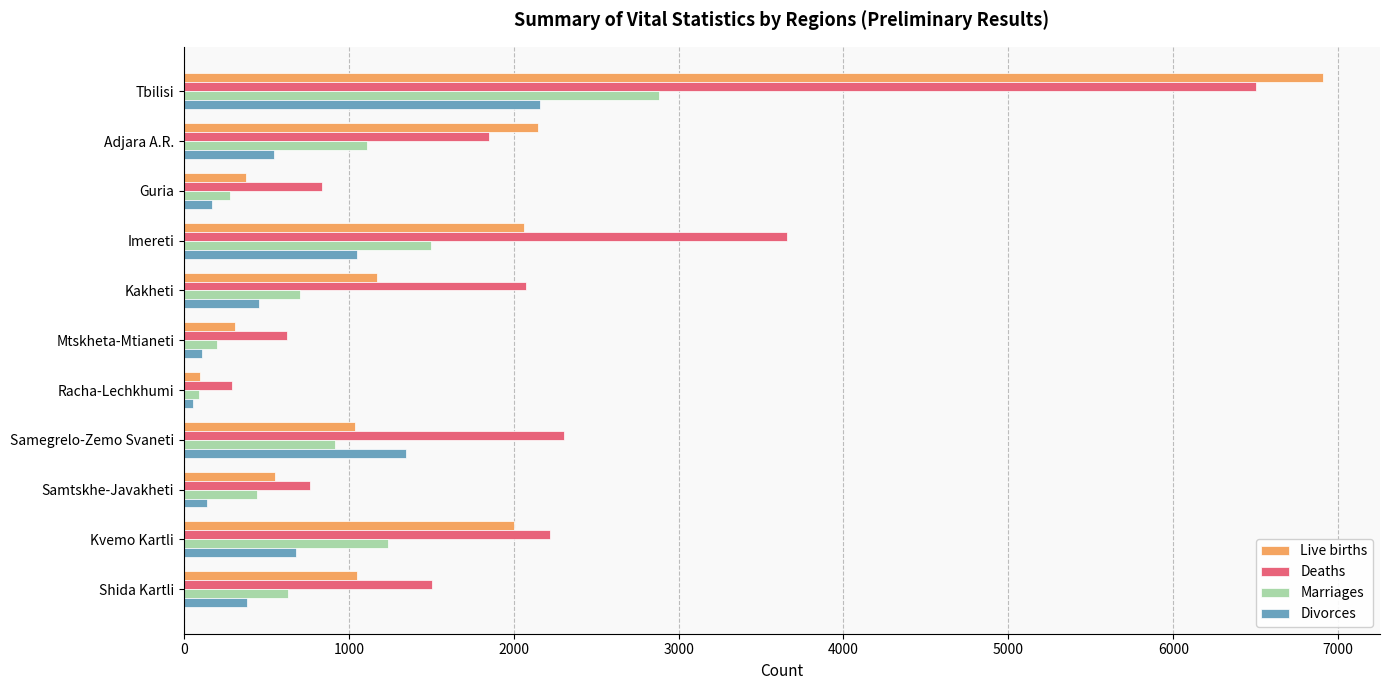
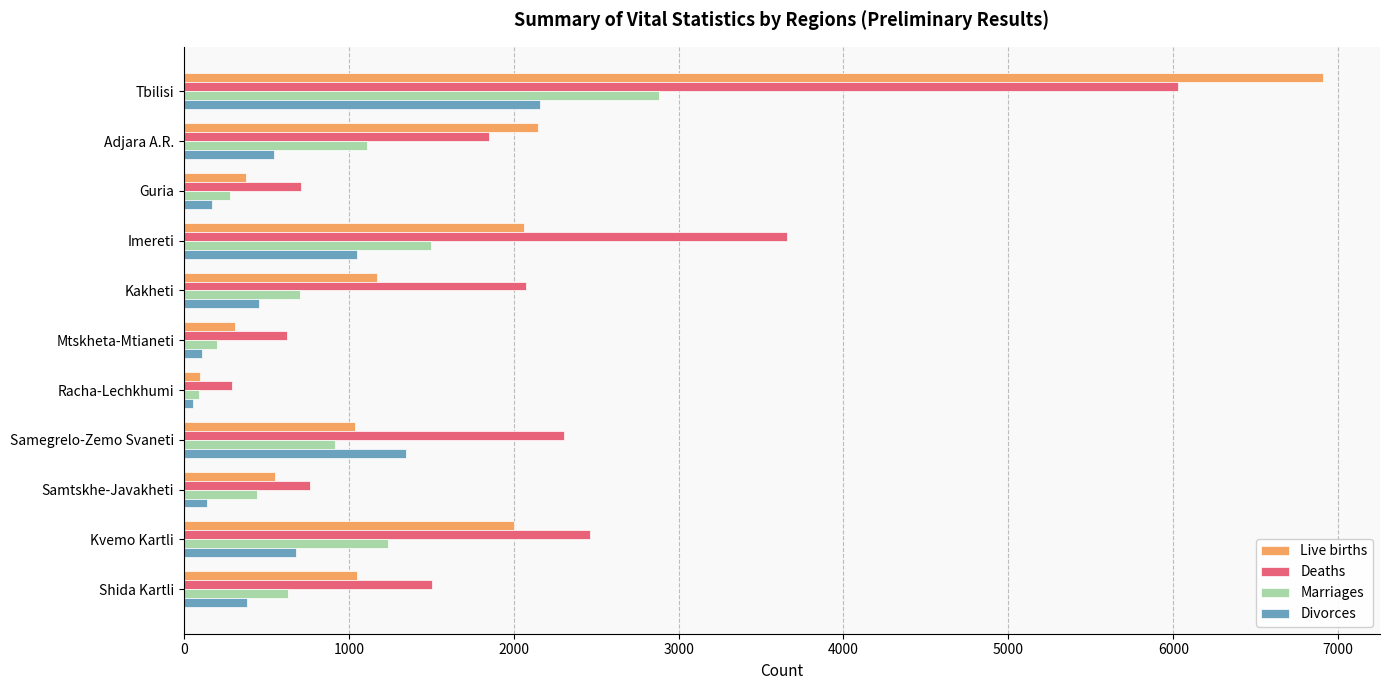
Deaths, Tbilisi: 6500 -> 6030
Deaths, Guria: 840 -> 710
Deaths, Kvemo Kartli: 2220 -> 2460
